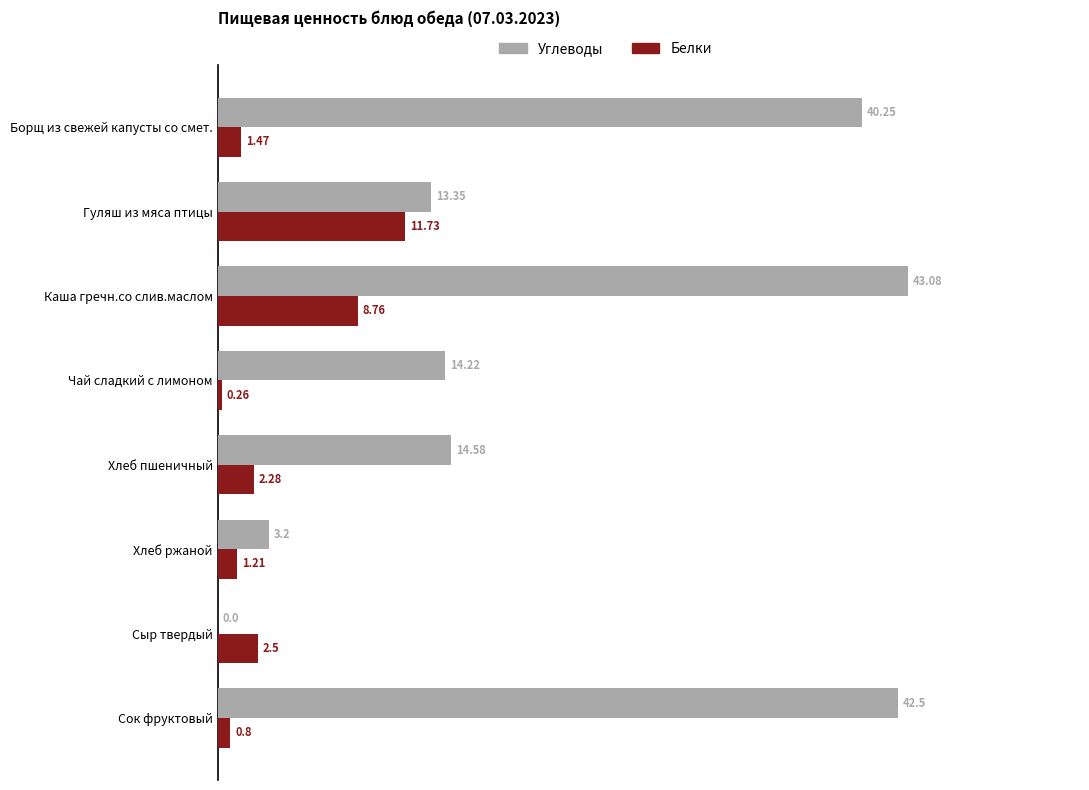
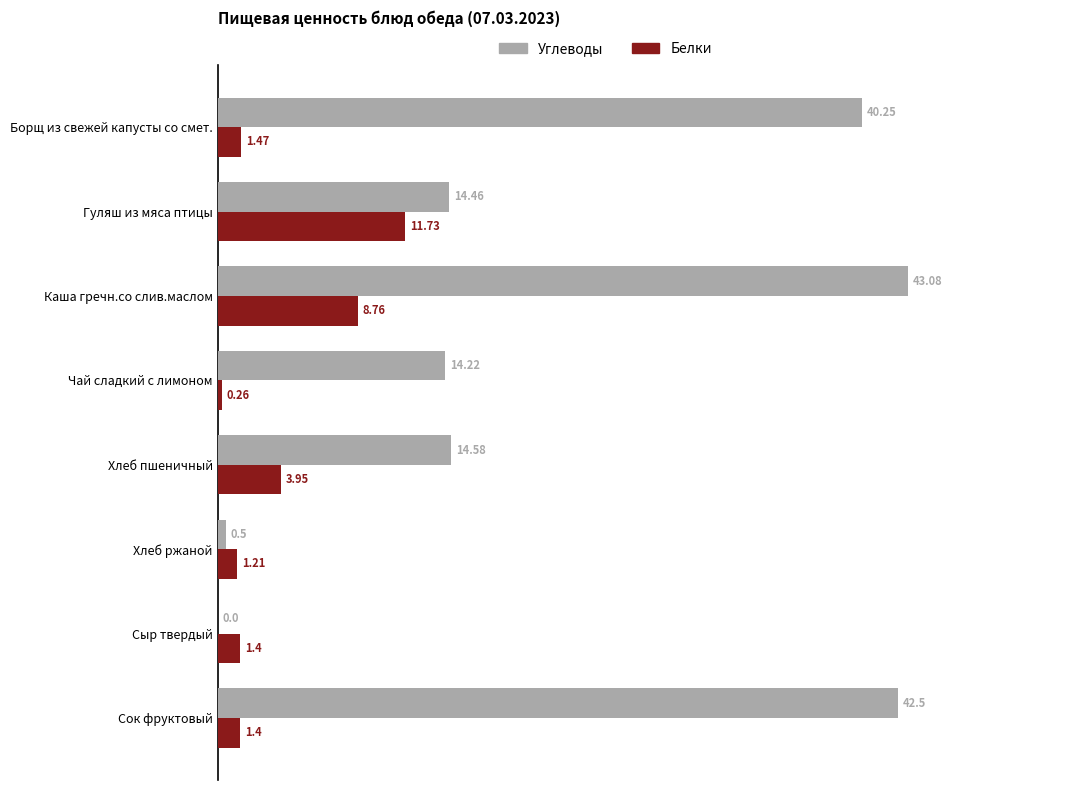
Углеводы, Гуляш из мяса птицы: 13.35 -> 14.46
Белки, Хлеб пшеничный: 2.28 -> 3.95
Углеводы, Хлеб ржаной: 3.2 -> 0.5
Белки, Сыр твердый: 2.5 -> 1.4
Белки, Сок фруктовый: 0.8 -> 1.4
